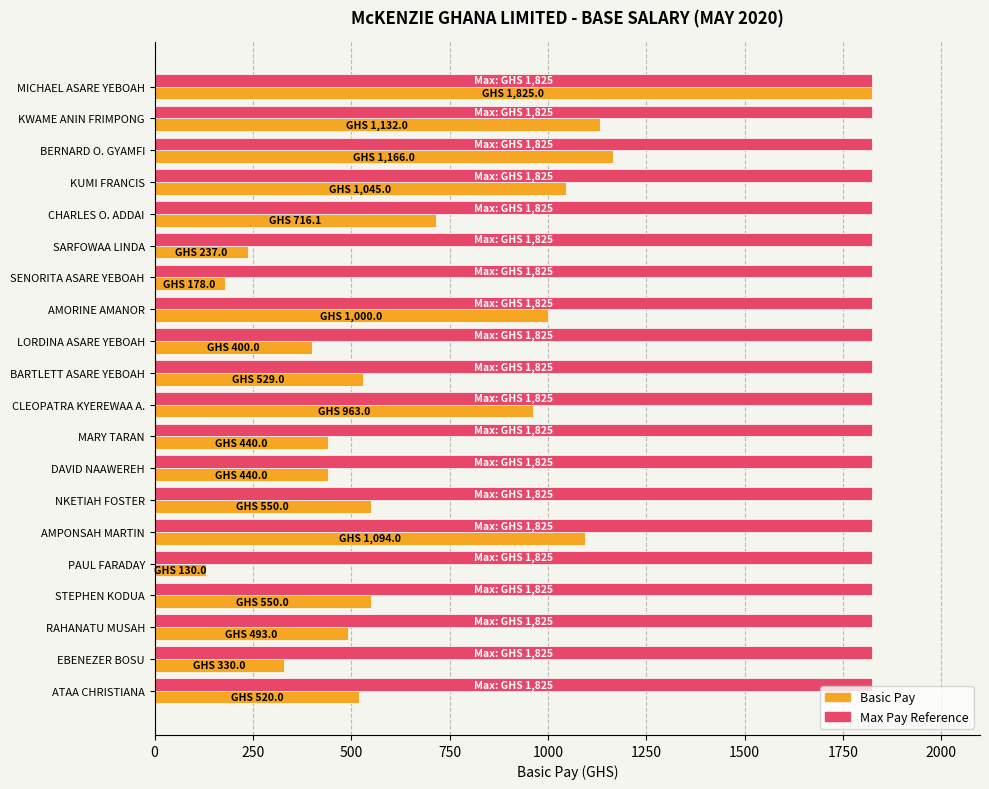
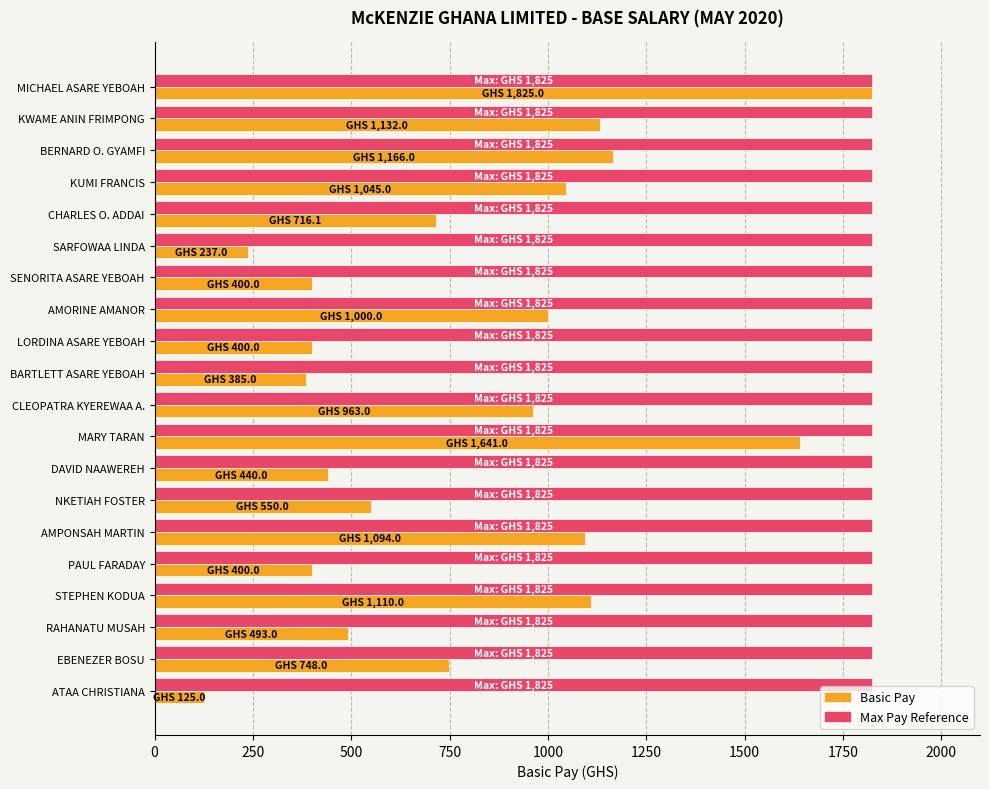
Basic Pay, SENORITA ASARE YEBOAH: 178.0 -> 400.0
Basic Pay, BARTLETT ASARE YEBOAH: 529.0 -> 385.0
Basic Pay, MARY TARAN: 440.0 -> 1,641.0
Basic Pay, PAUL FARADAY: 130.0 -> 400.0
Basic Pay, STEPHEN KODUA: 550.0 -> 1,110.0
Basic Pay, EBENEZER BOSU: 330.0 -> 748.0
Basic Pay, ATAA CHRISTIANA: 520.0 -> 125.0
